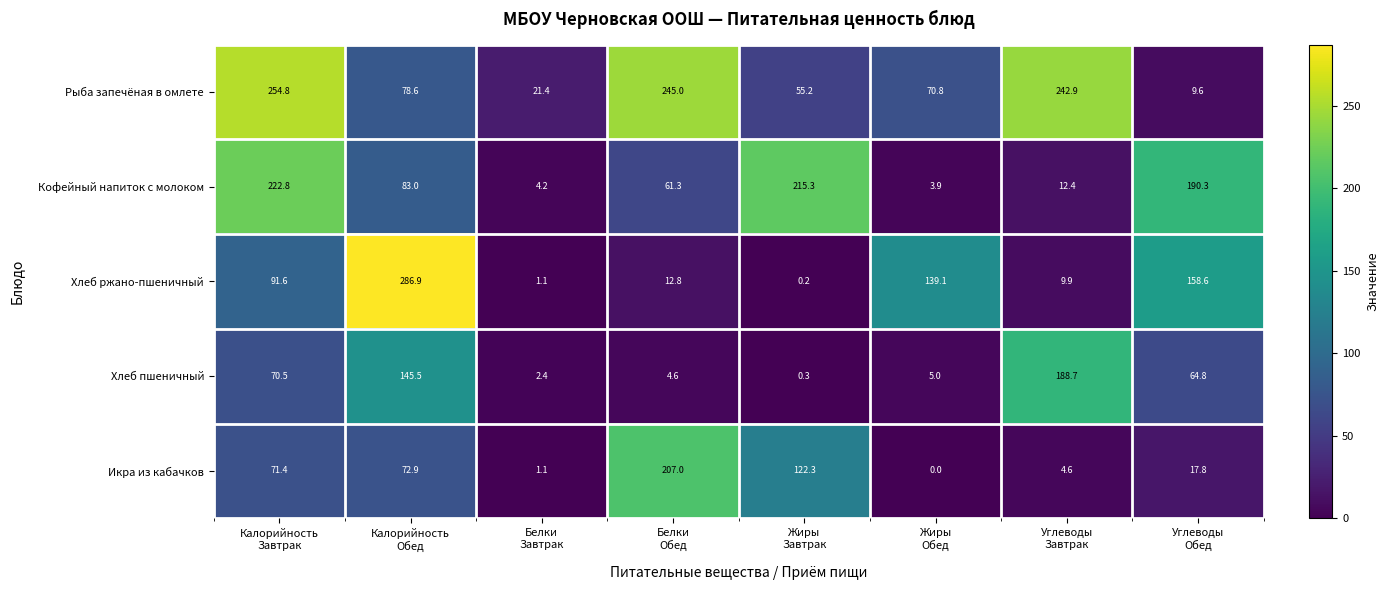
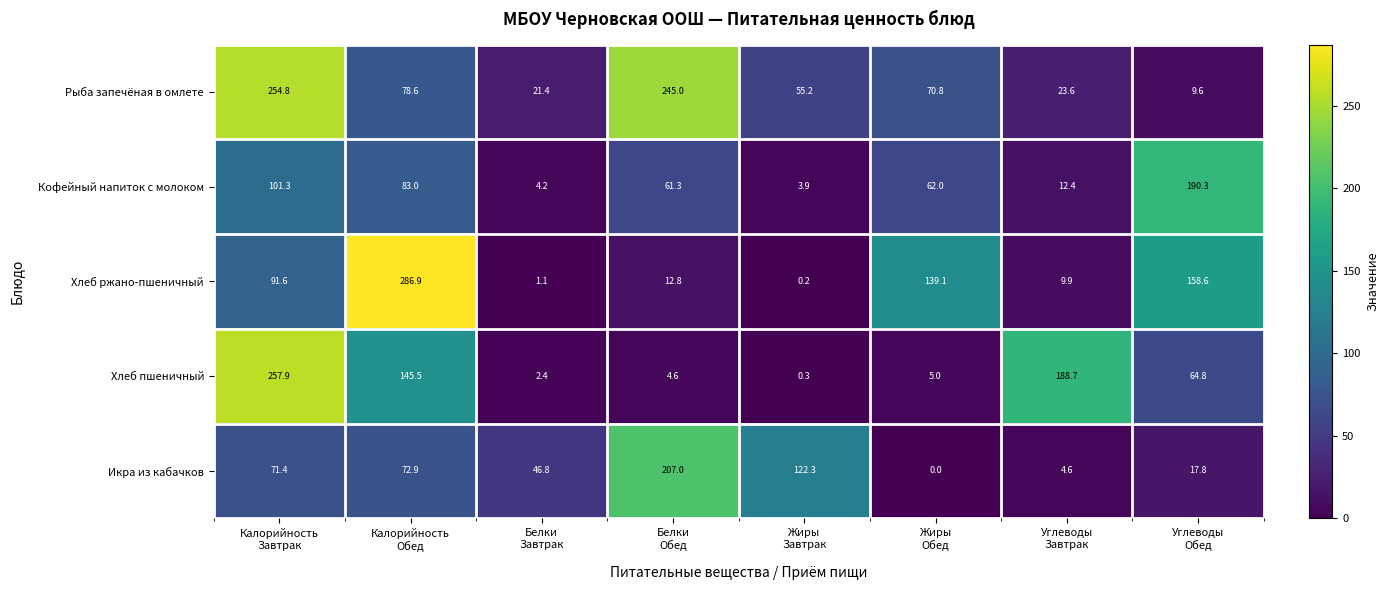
Рыба запечёная в омлете, Углеводы Завтрак: 242.9 -> 23.6
Кофейный напиток с молоком, Калорийность Завтрак: 222.8 -> 101.3
Кофейный напиток с молоком, Жиры Завтрак: 215.3 -> 3.9
Кофейный напиток с молоком, Жиры Обед: 3.9 -> 62.0
Хлеб пшеничный, Калорийность Завтрак: 70.5 -> 257.9
Икра из кабачков, Белки Завтрак: 1.1 -> 46.8
